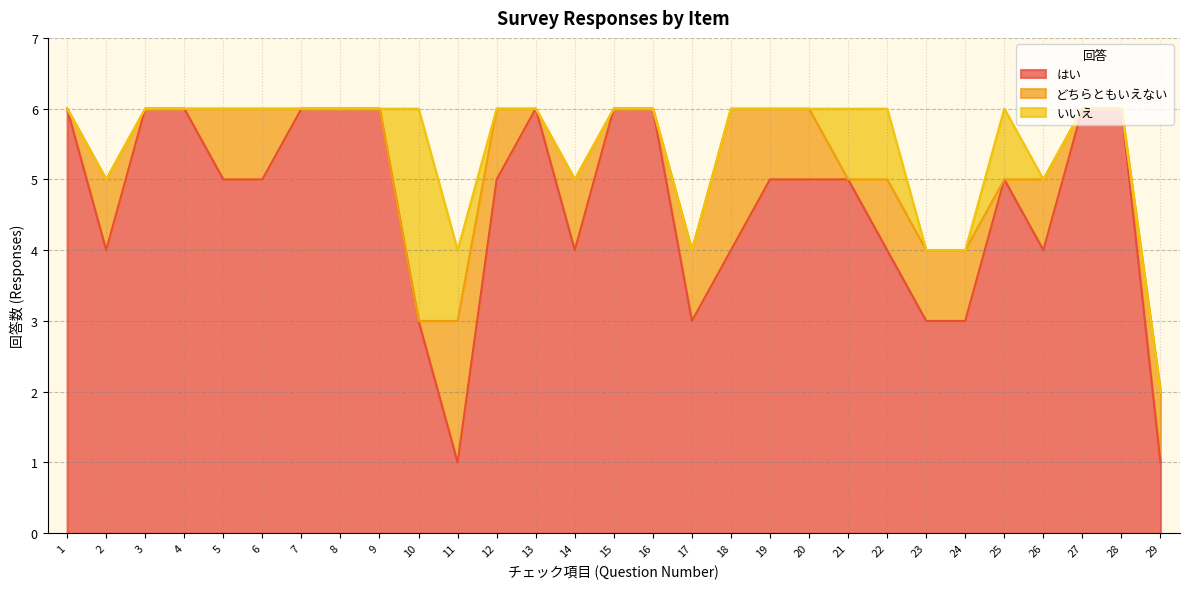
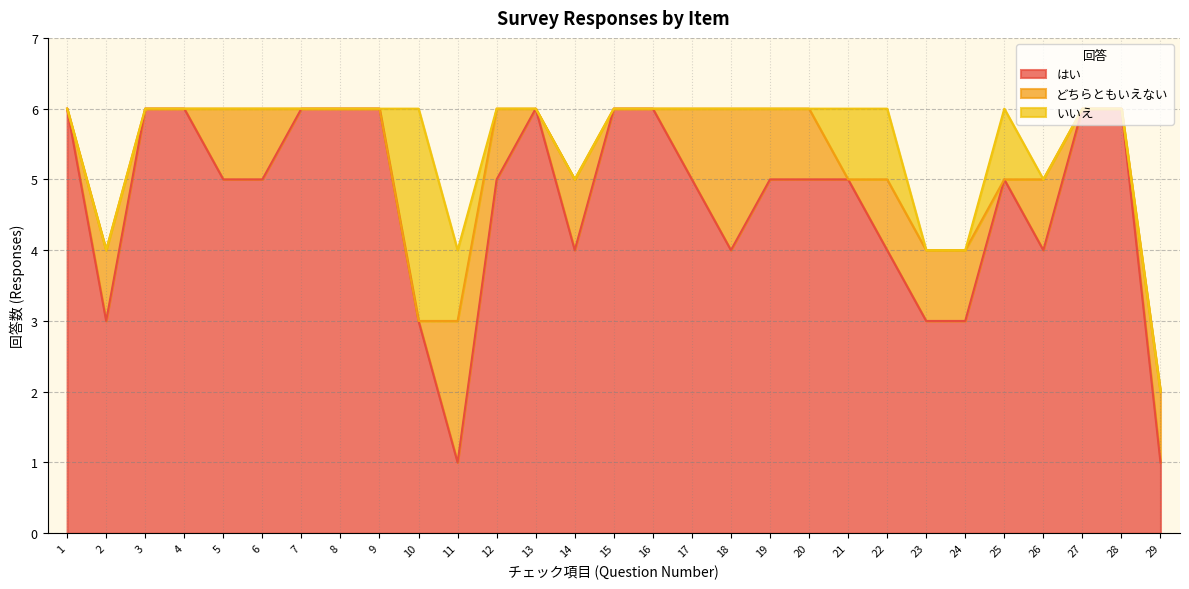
はい, 2: 4 -> 3
はい, 17: 3 -> 5
